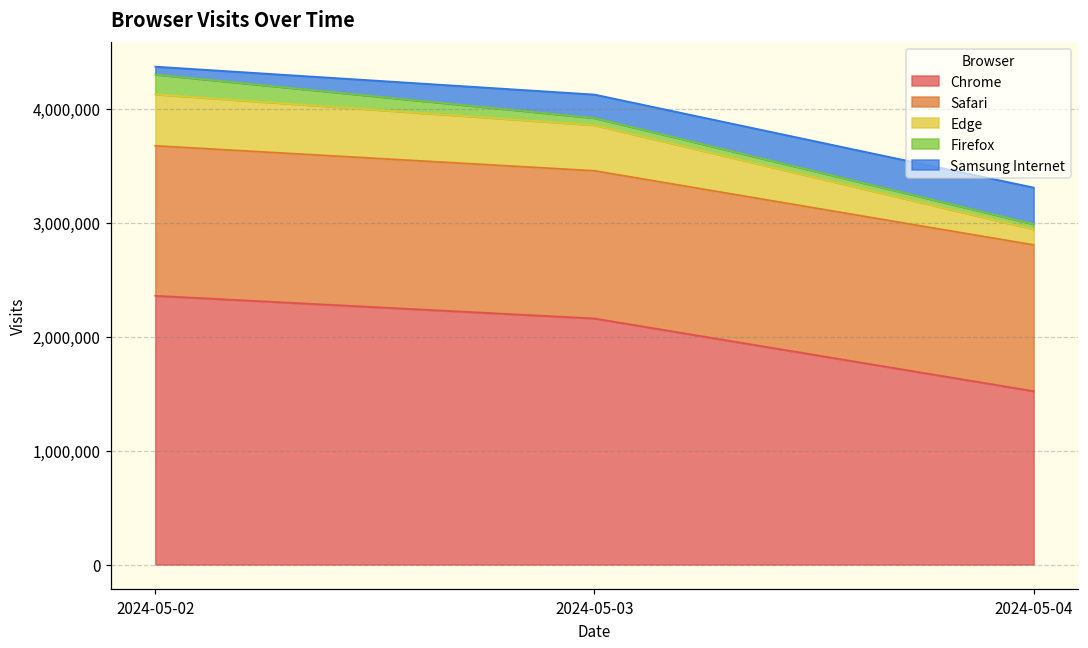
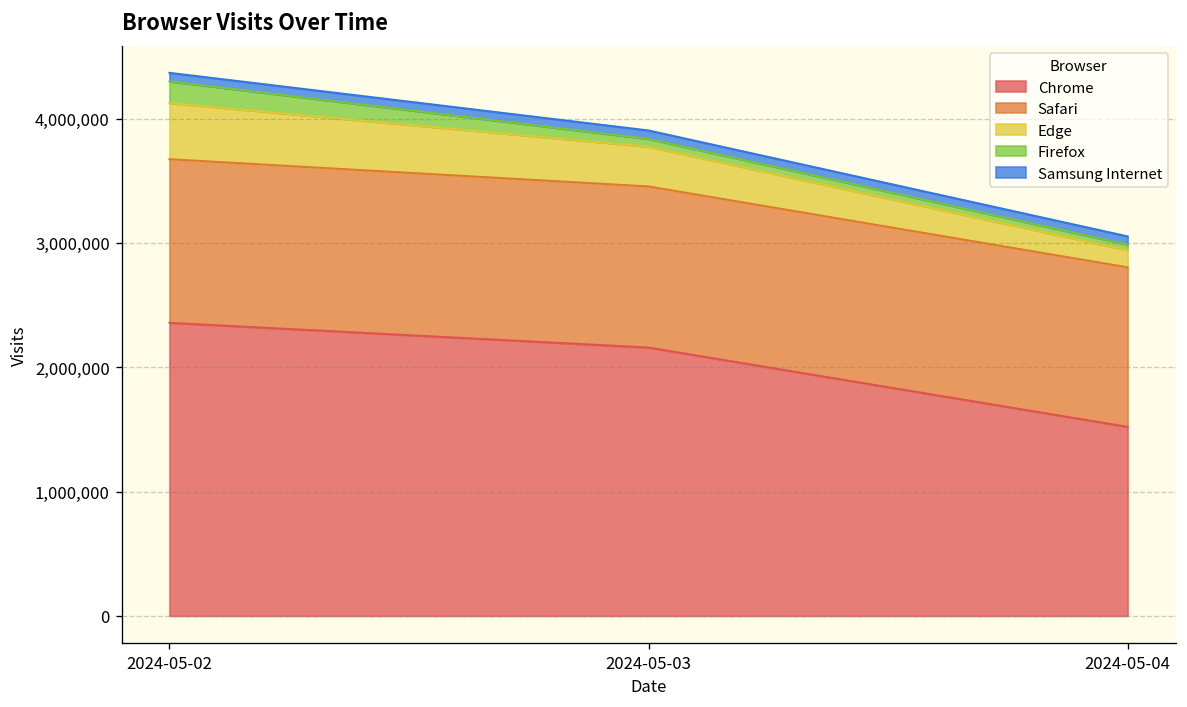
Edge, 2024-05-03: 400,000 -> 320,000
Samsung Internet, 2024-05-03: 210,000 -> 70,000
Samsung Internet, 2024-05-04: 320,000 -> 70,000
